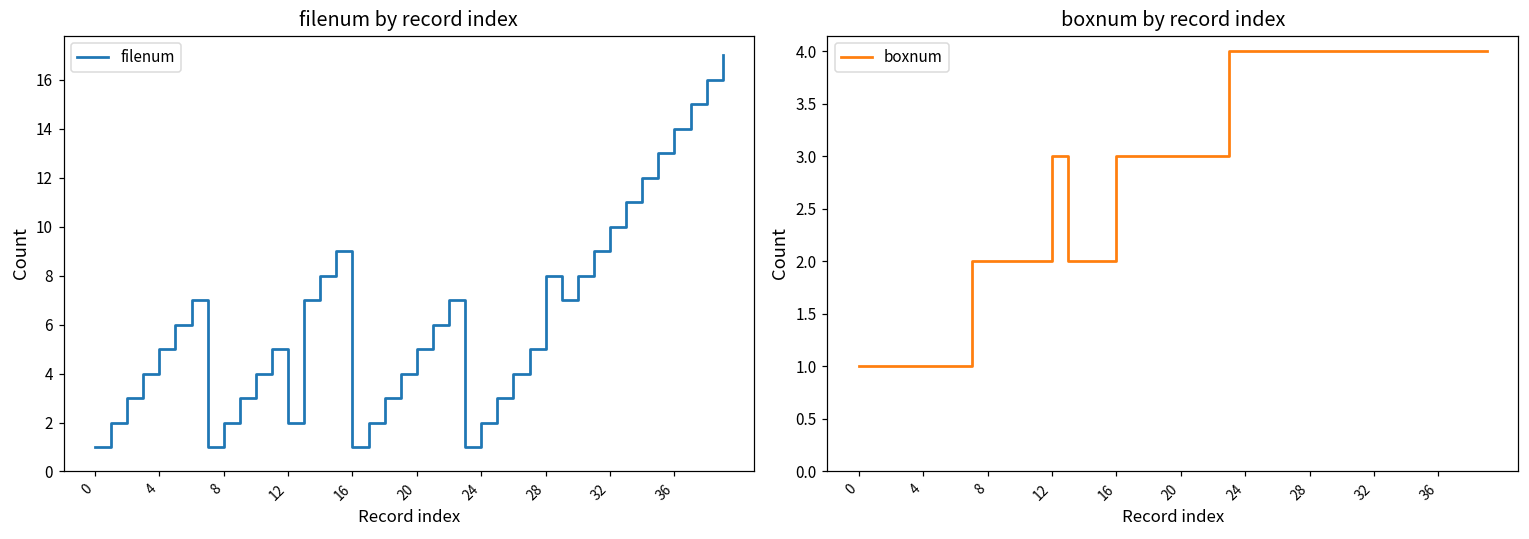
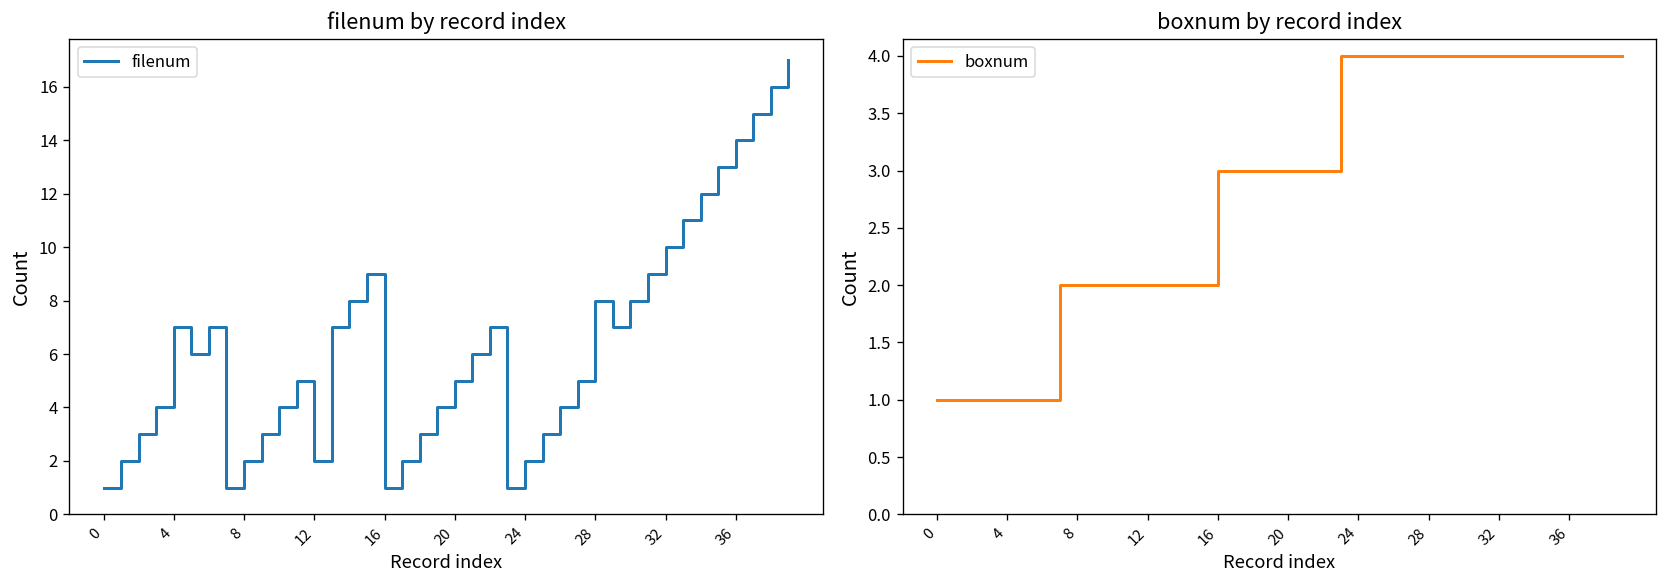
filenum by record index, 4: 5 -> 7
boxnum by record index, 12: 3 -> 2
